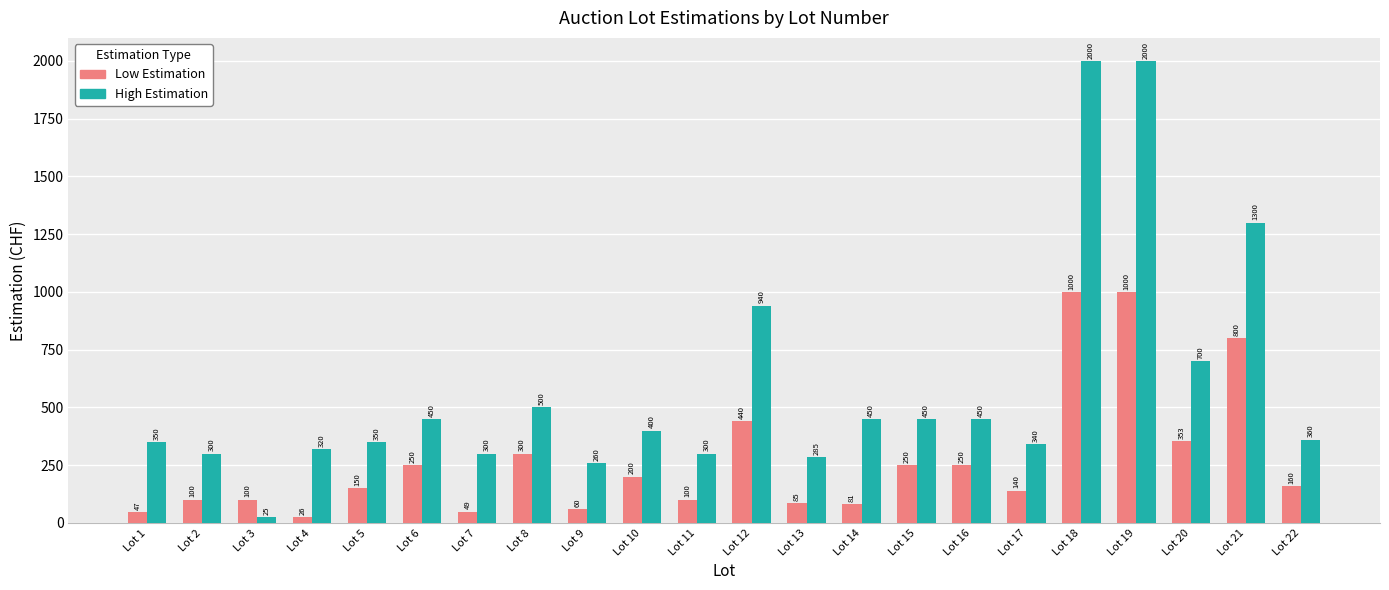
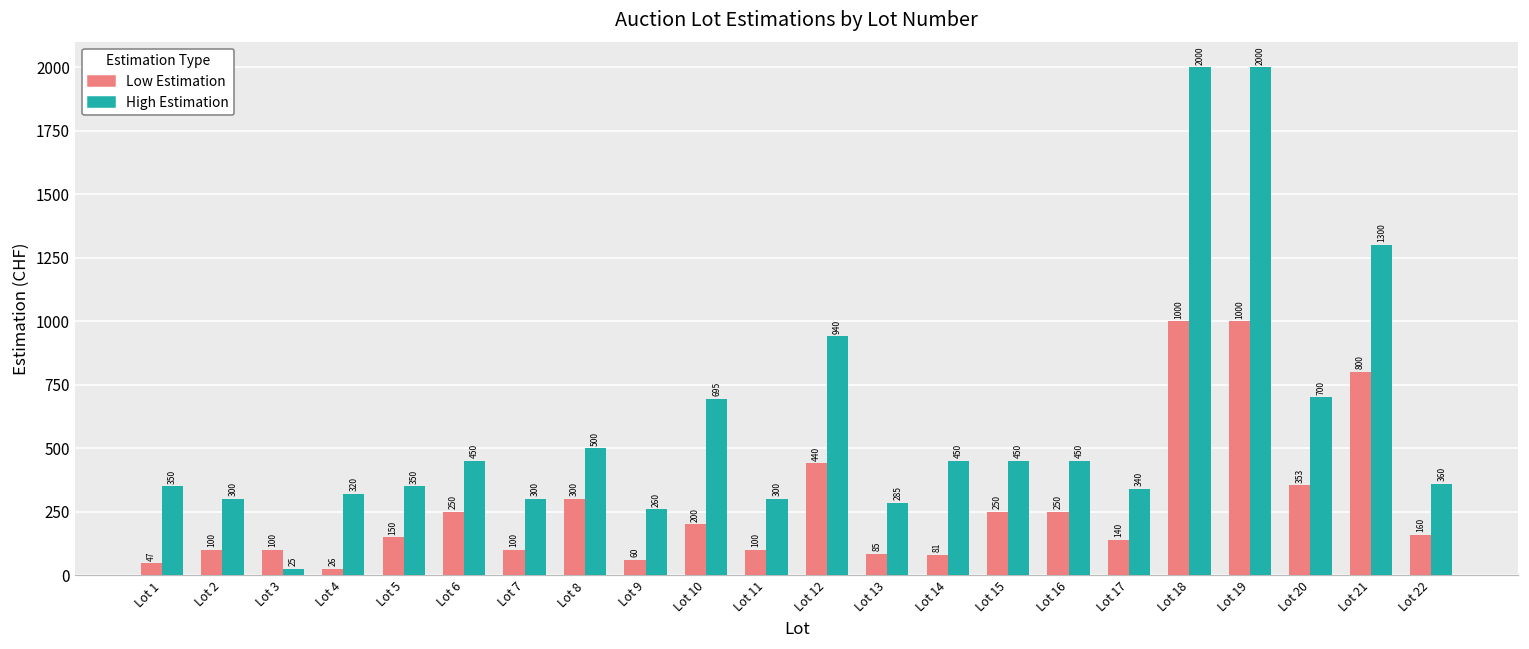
Low Estimation, Lot 7: 49 -> 100
High Estimation, Lot 10: 400 -> 695
